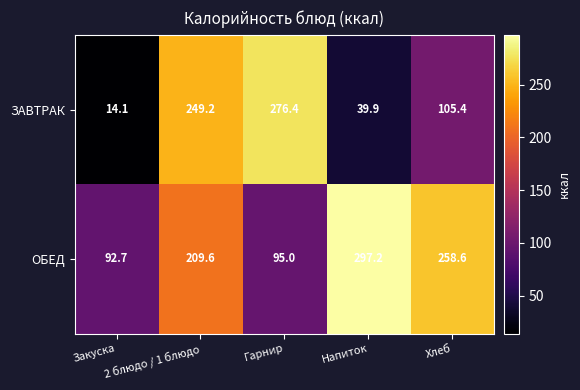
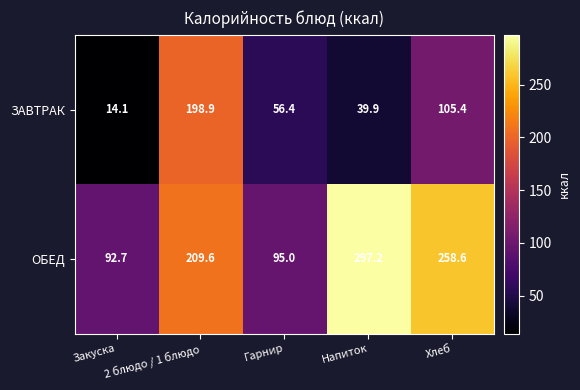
ЗАВТРАК, 2 блюдо / 1 блюдо: 249.2 -> 198.9
ЗАВТРАК, Гарнир: 276.4 -> 56.4
